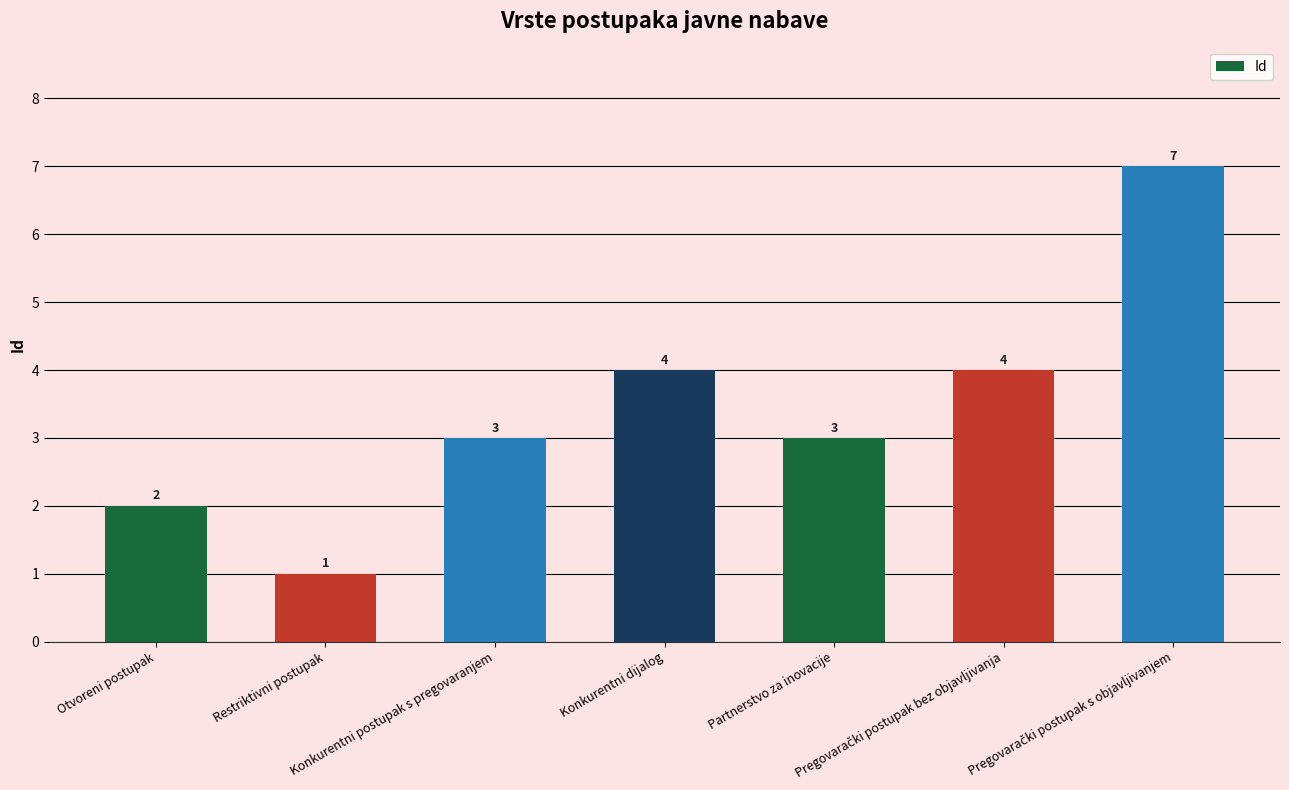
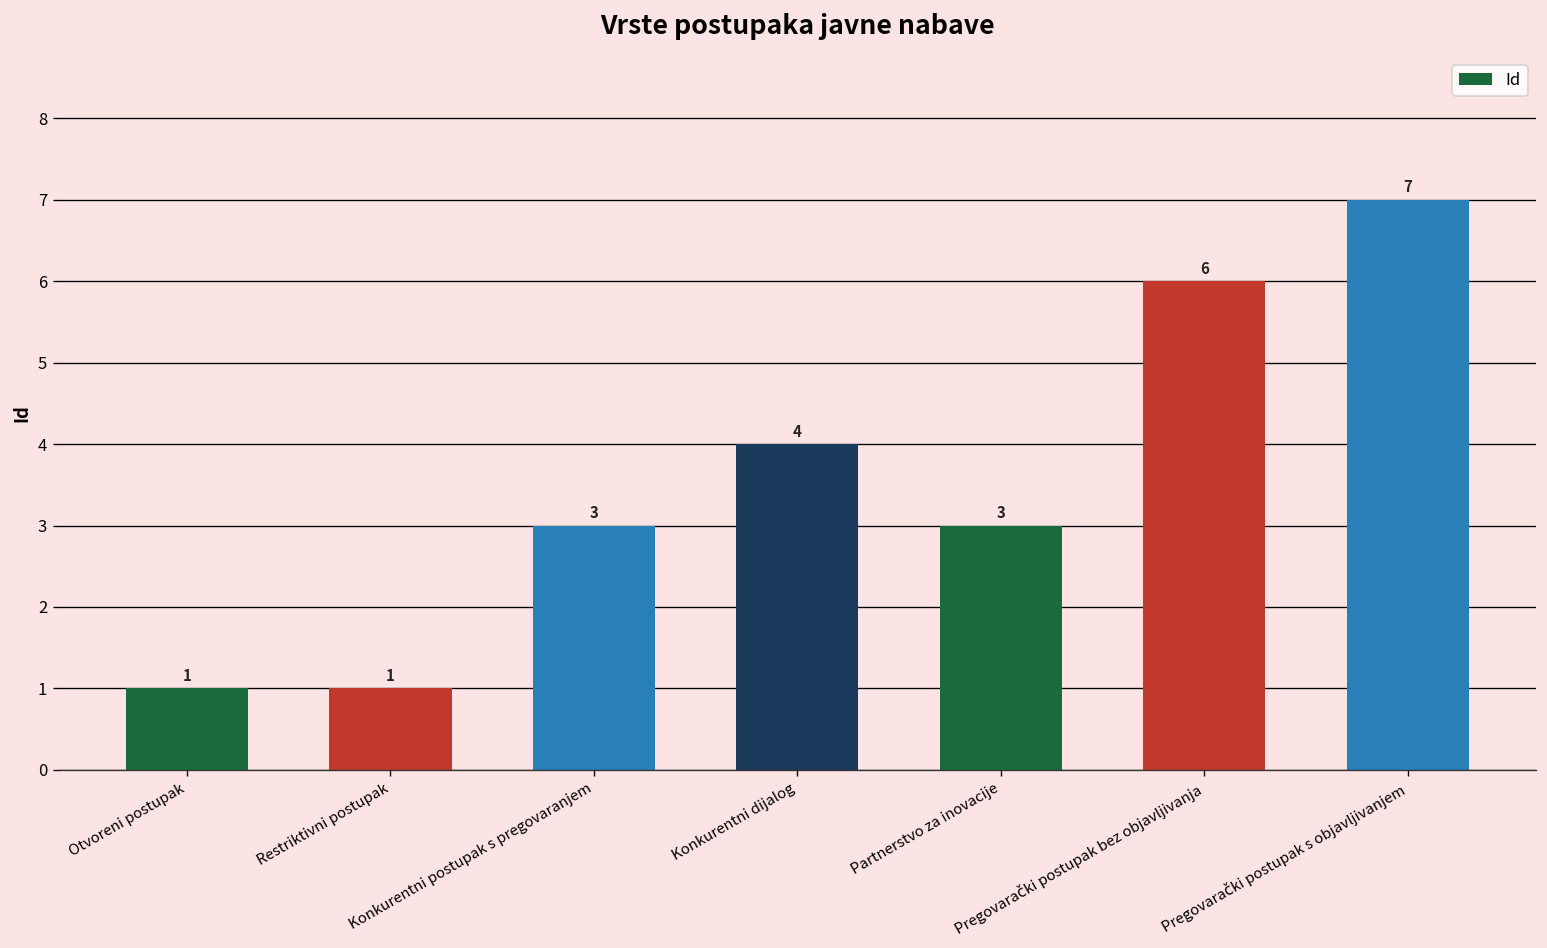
Otvoreni postupak: 2 -> 1
Pregovarački postupak bez objavljivanja: 4 -> 6
